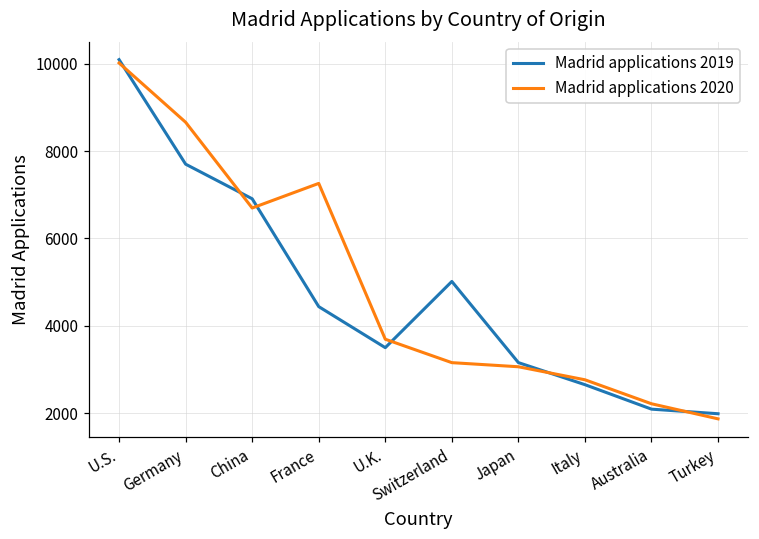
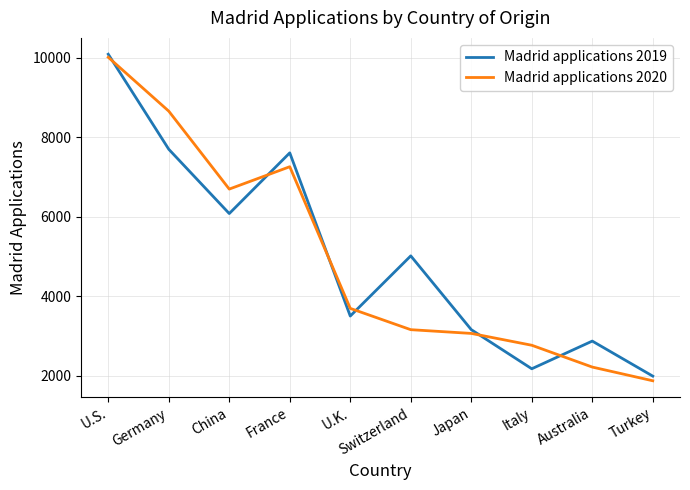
Madrid applications 2019, China: 6900 -> 6100
Madrid applications 2019, France: 4400 -> 7600
Madrid applications 2019, Italy: 2700 -> 2200
Madrid applications 2019, Australia: 2100 -> 2900
